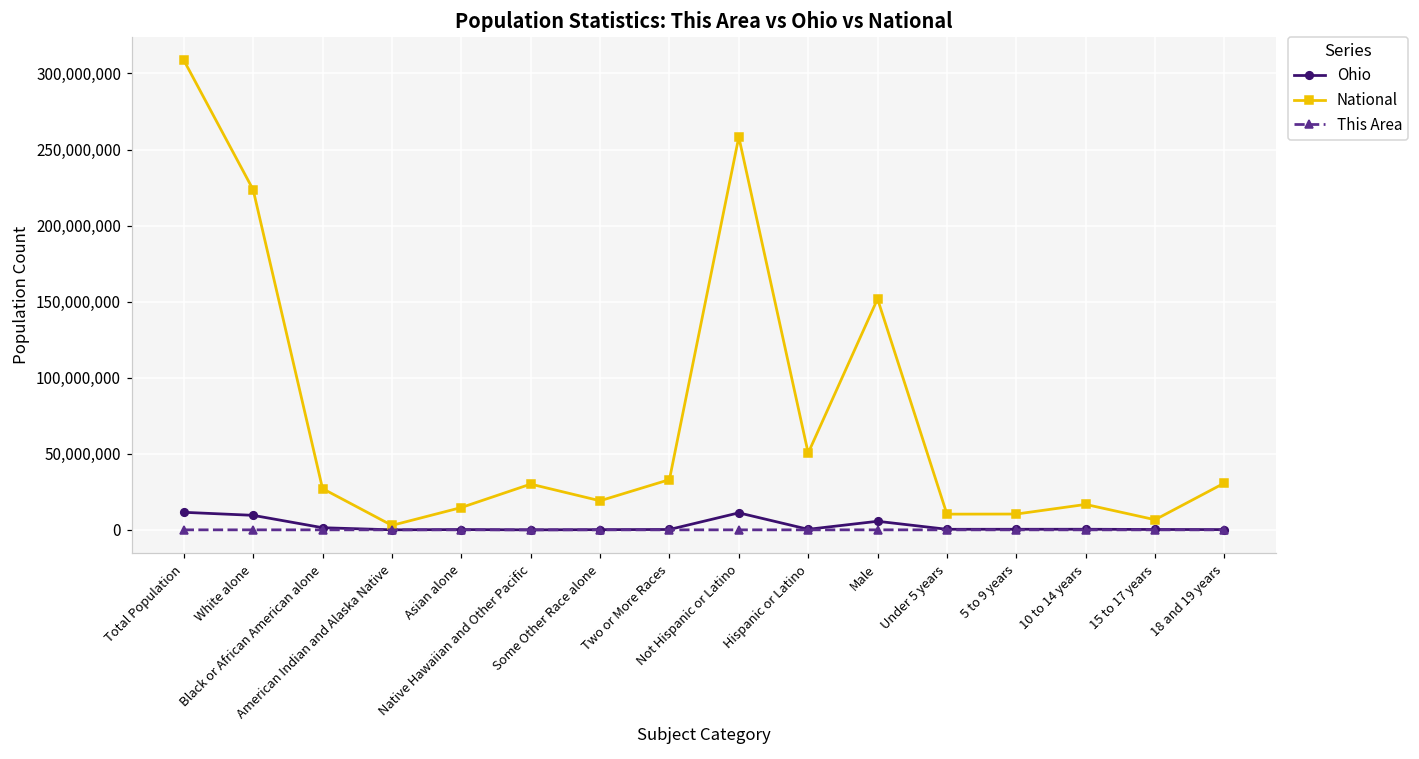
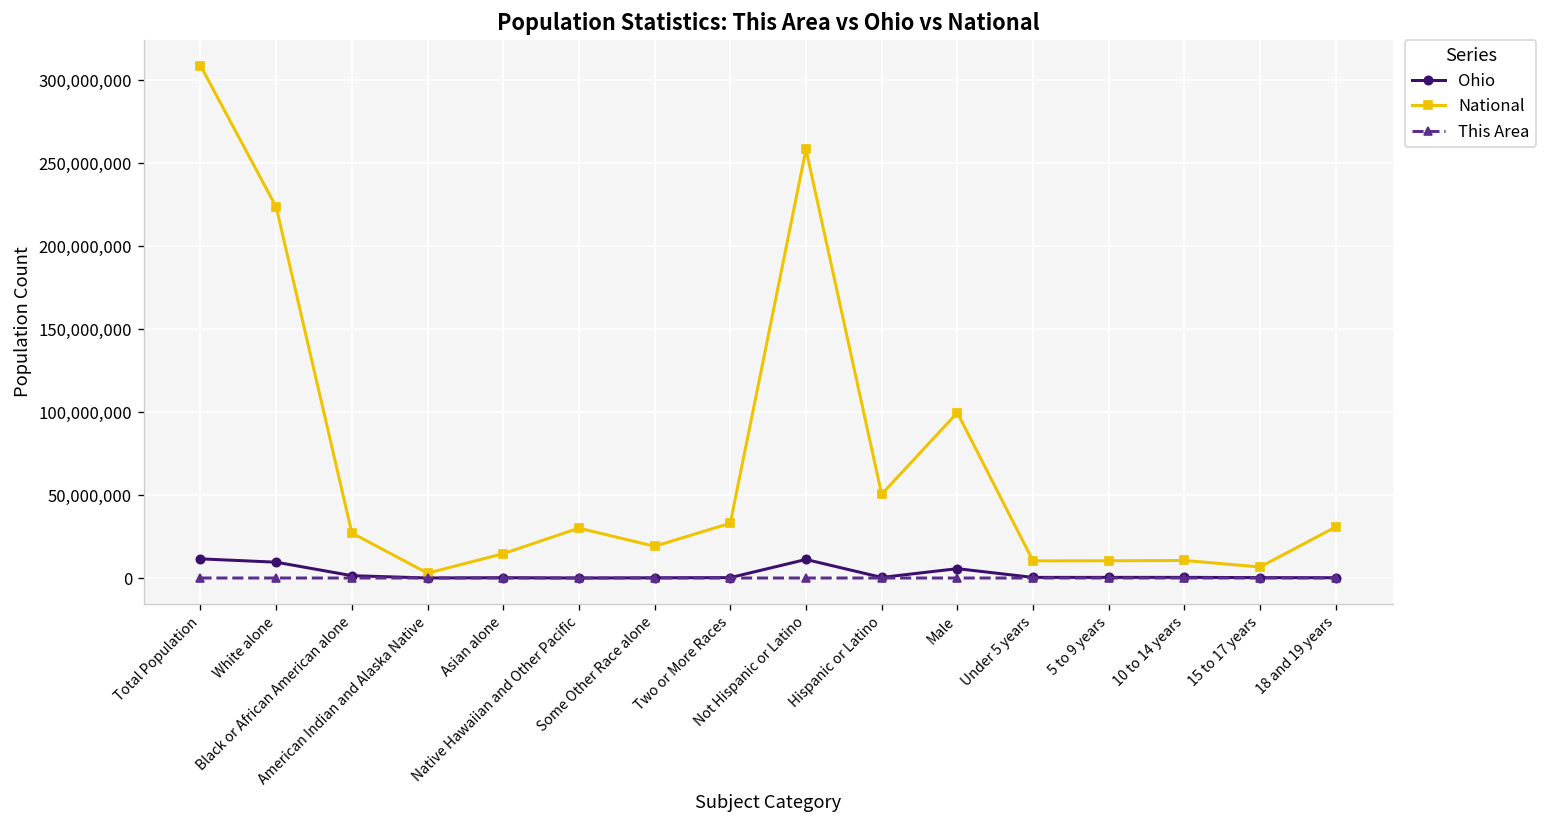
National, Male: 152,000,000 -> 100,000,000
National, 10 to 14 years: 17,000,000 -> 11,000,000
